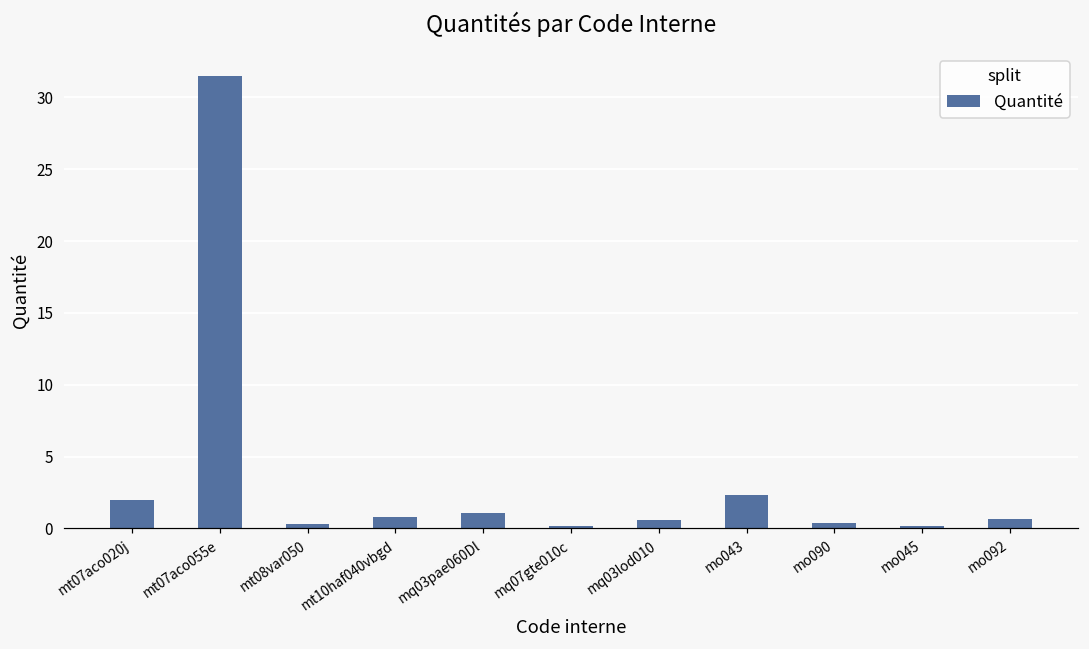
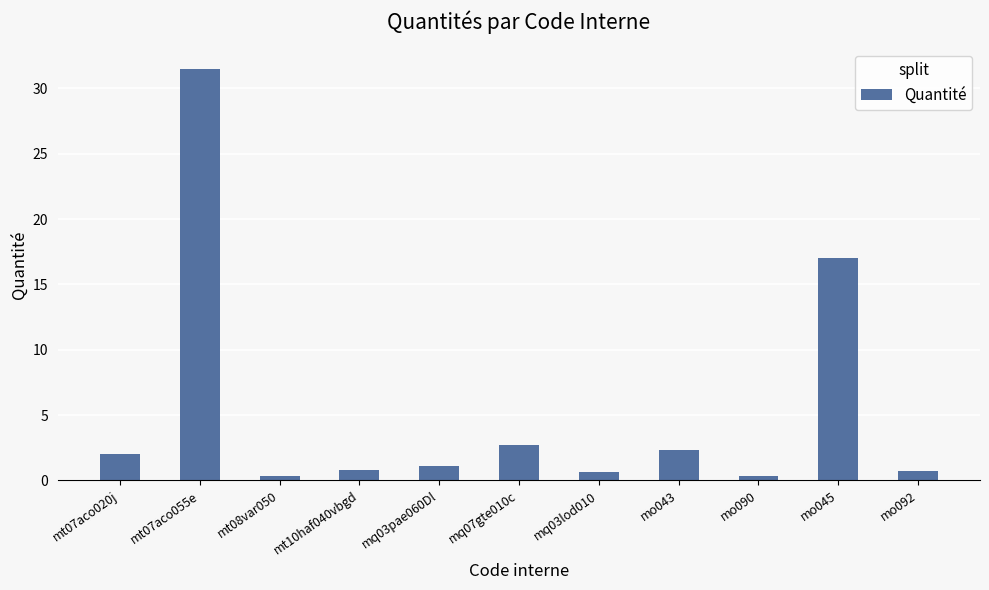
mq07gte010c: 0.2 -> 2.7
mo045: 0.2 -> 17.1
